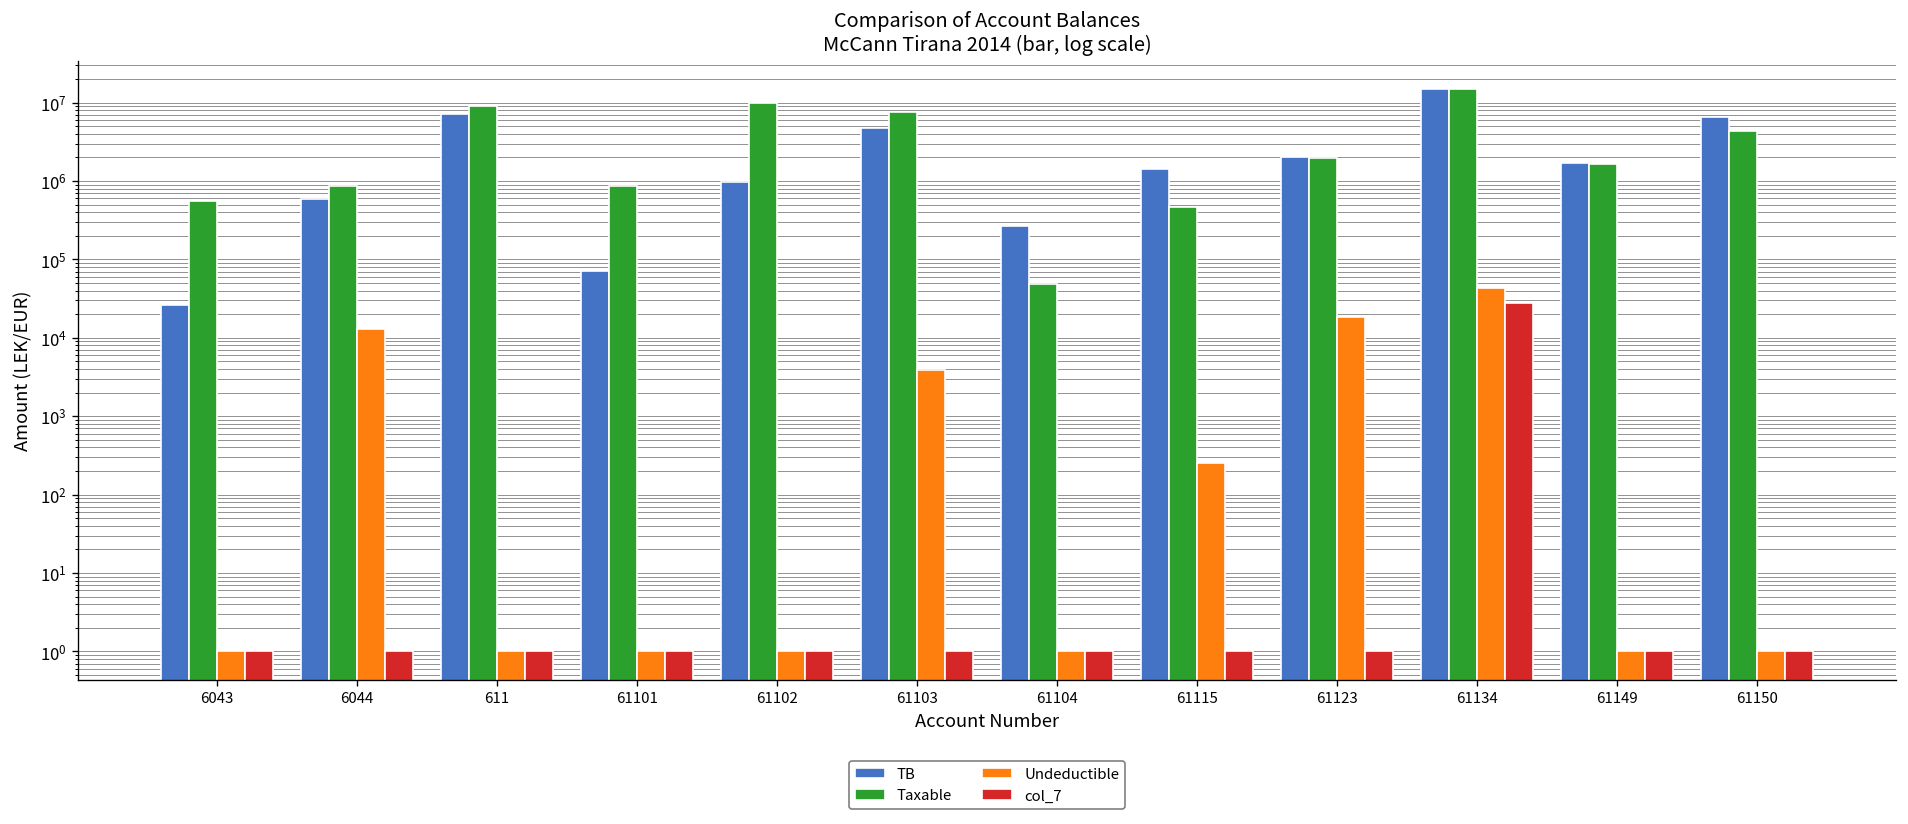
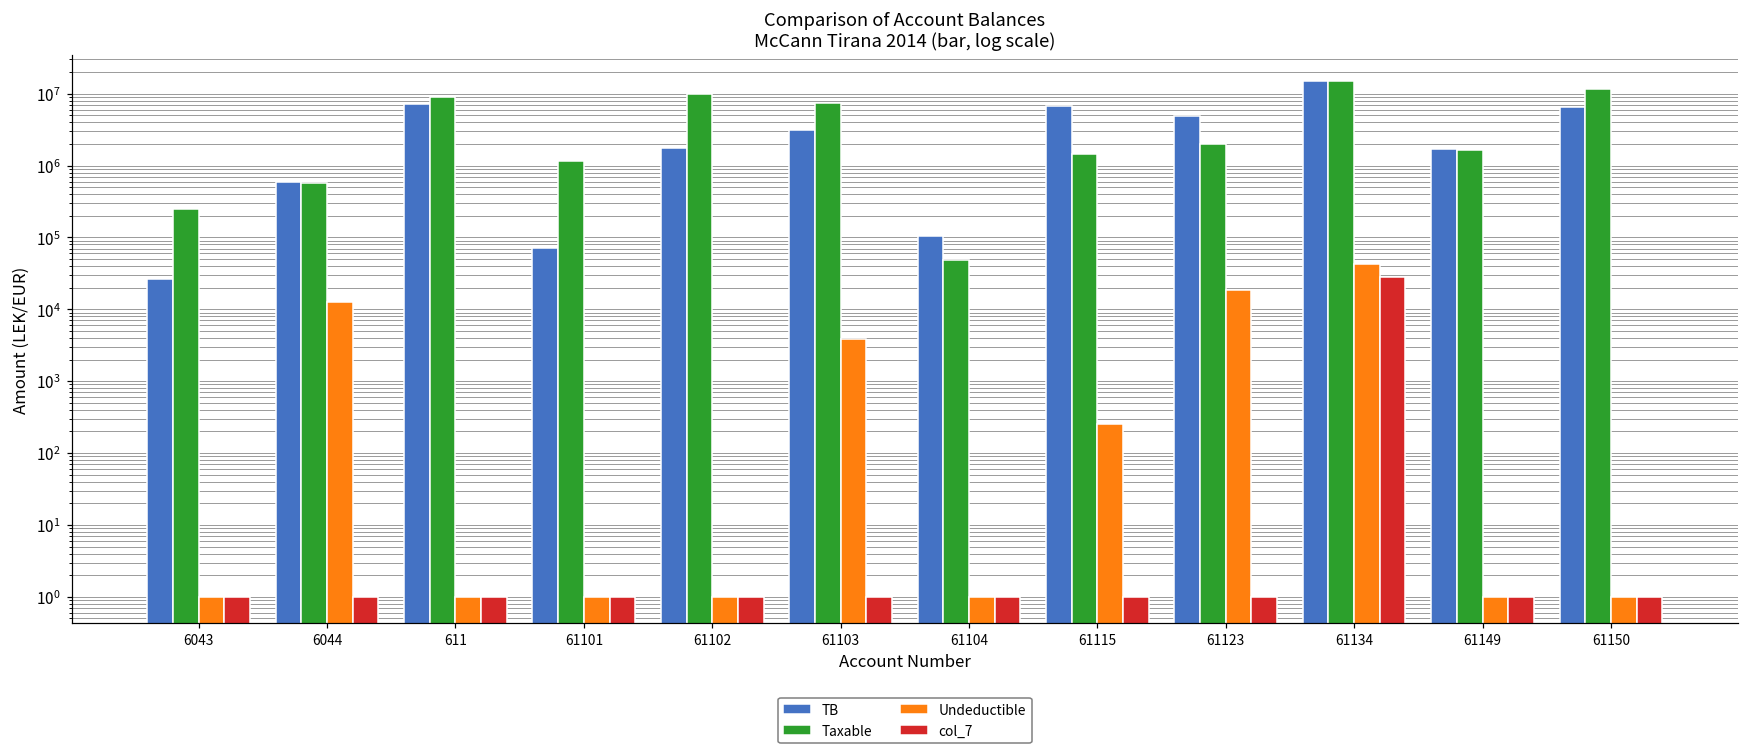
Taxable, 6043: 500000 -> 250000
Taxable, 6044: 900000 -> 600000
Taxable, 61101: 900000 -> 1100000
TB, 61102: 1000000 -> 1700000
TB, 61103: 5000000 -> 3000000
TB, 61104: 270000 -> 110000
TB, 61115: 1400000 -> 7000000
Taxable, 61115: 500000 -> 1400000
TB, 61123: 2000000 -> 5000000
Taxable, 61150: 4000000 -> 12000000
